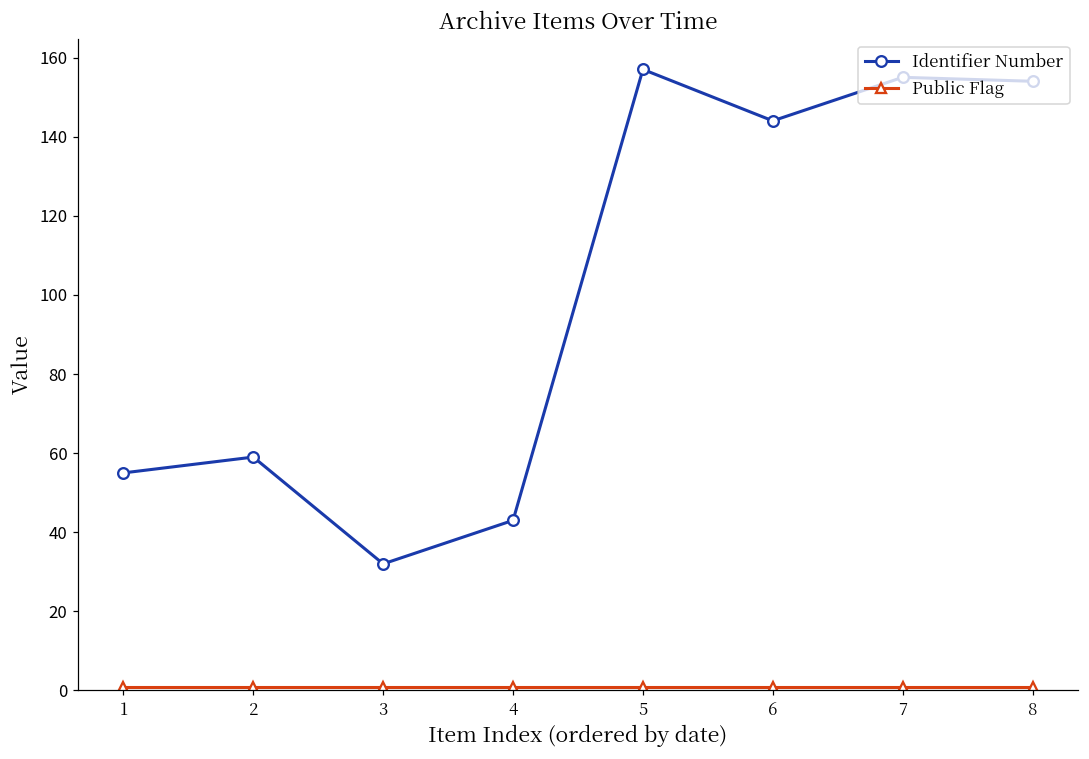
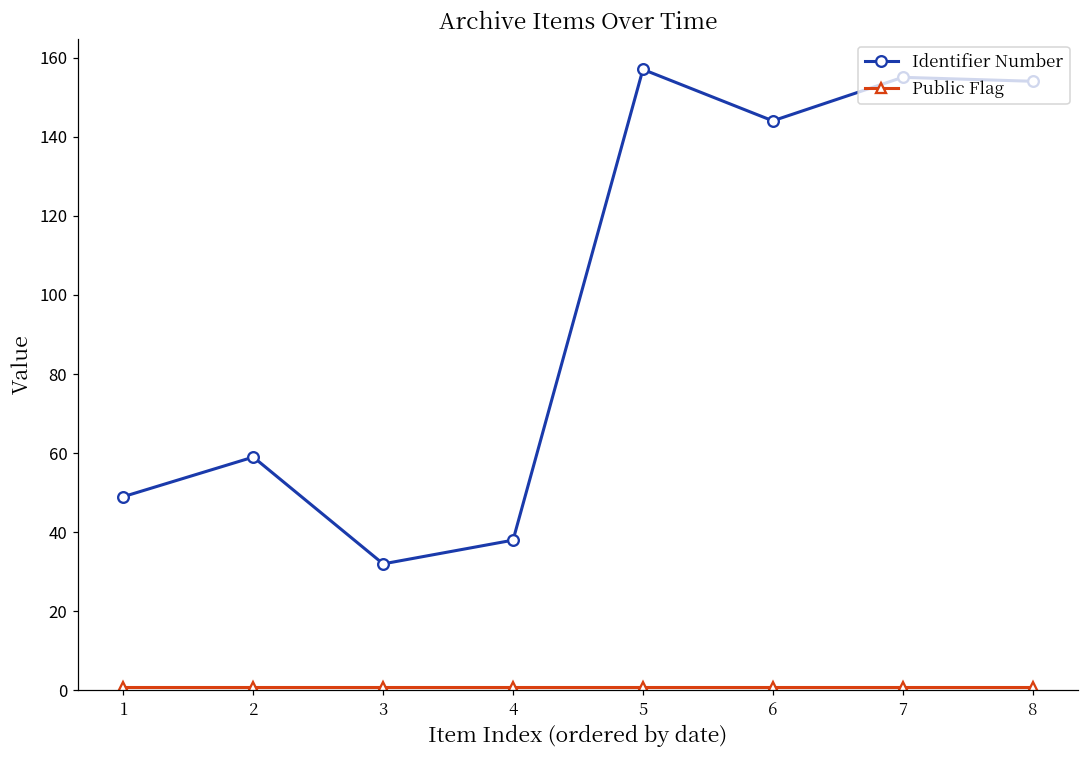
Identifier Number, 1: 55 -> 49
Identifier Number, 4: 43 -> 38
